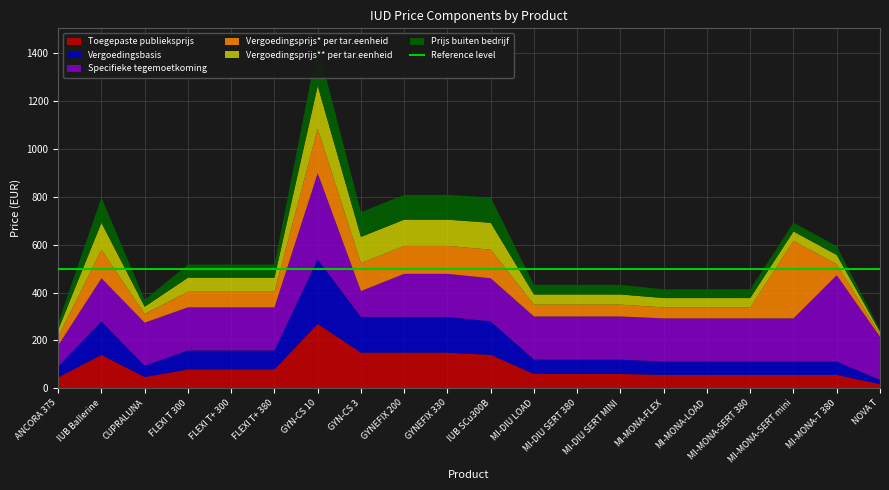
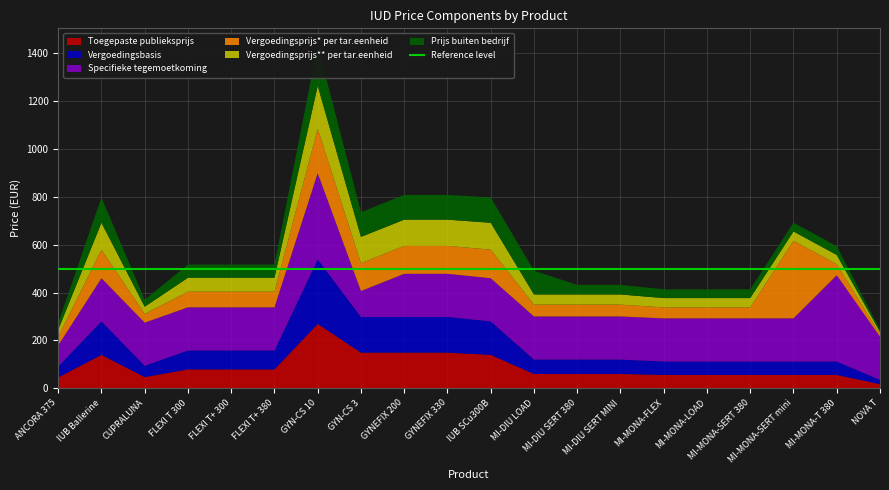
Prijs buiten bedrijf, MI-DIU LOAD: 40 -> 100
